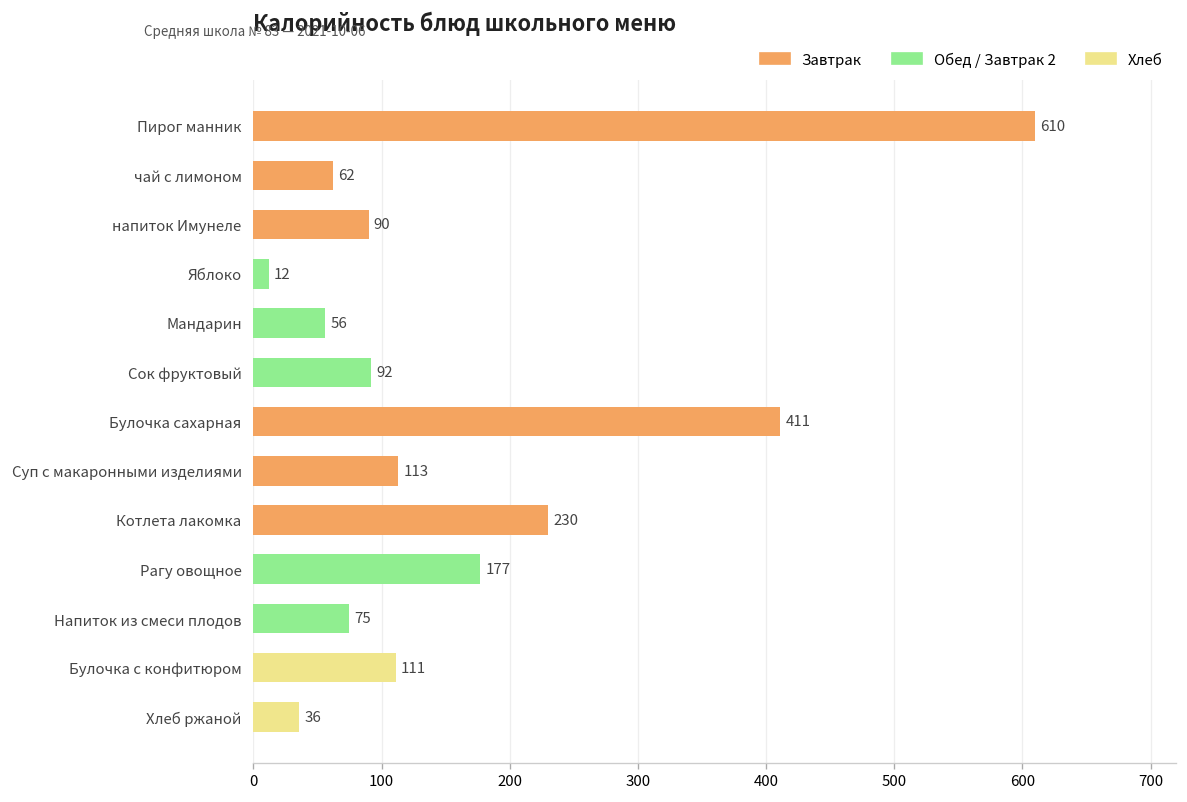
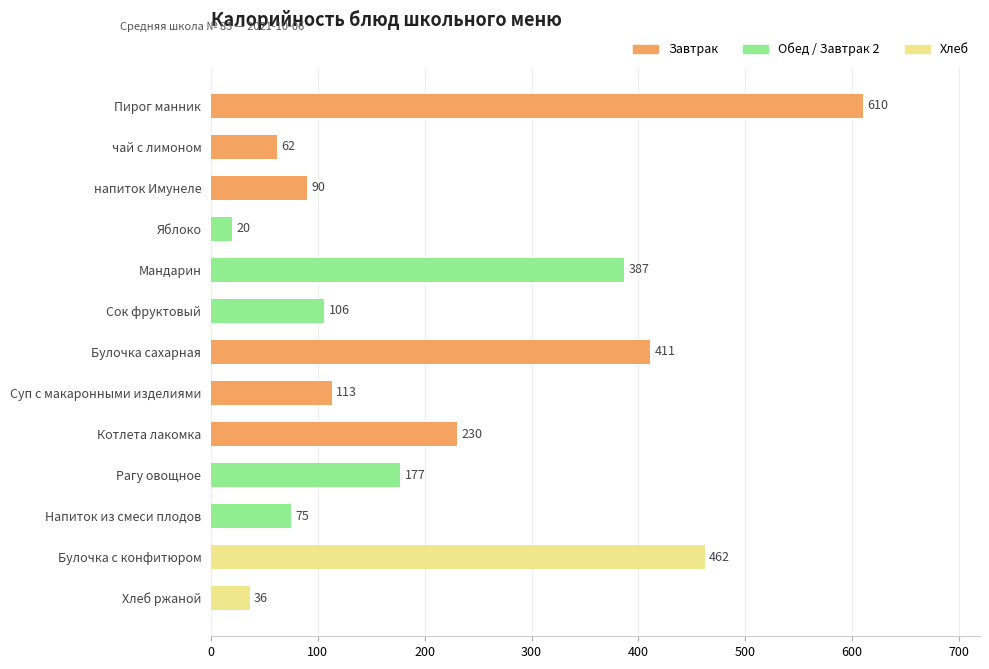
Яблоко: 12 -> 20
Мандарин: 56 -> 387
Сок фруктовый: 92 -> 106
Булочка с конфитюром: 111 -> 462
